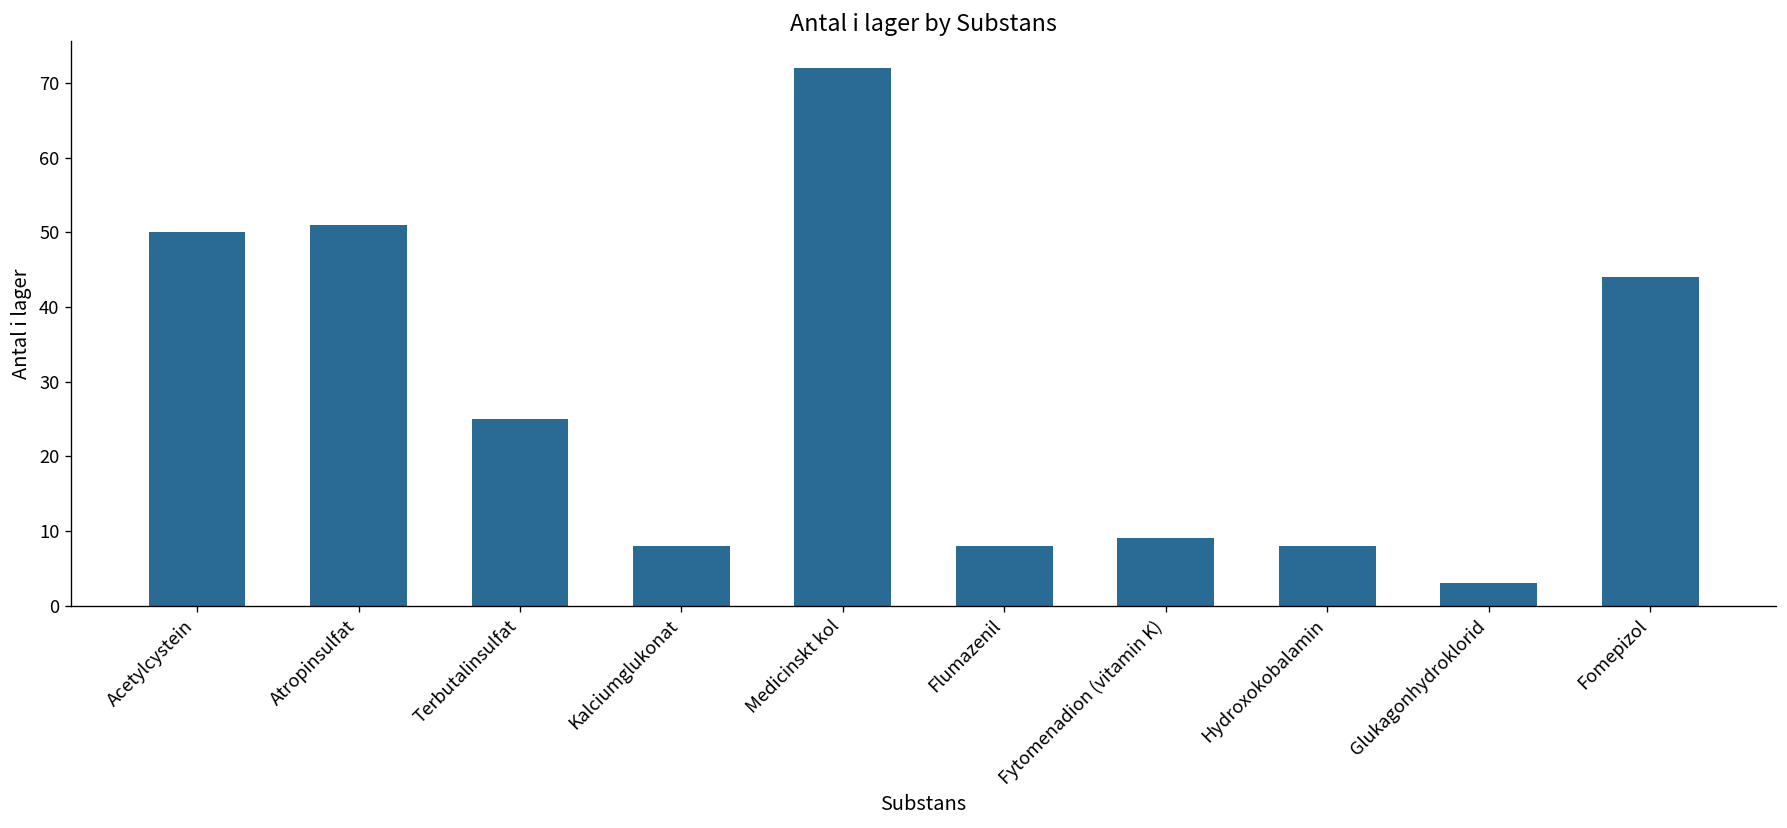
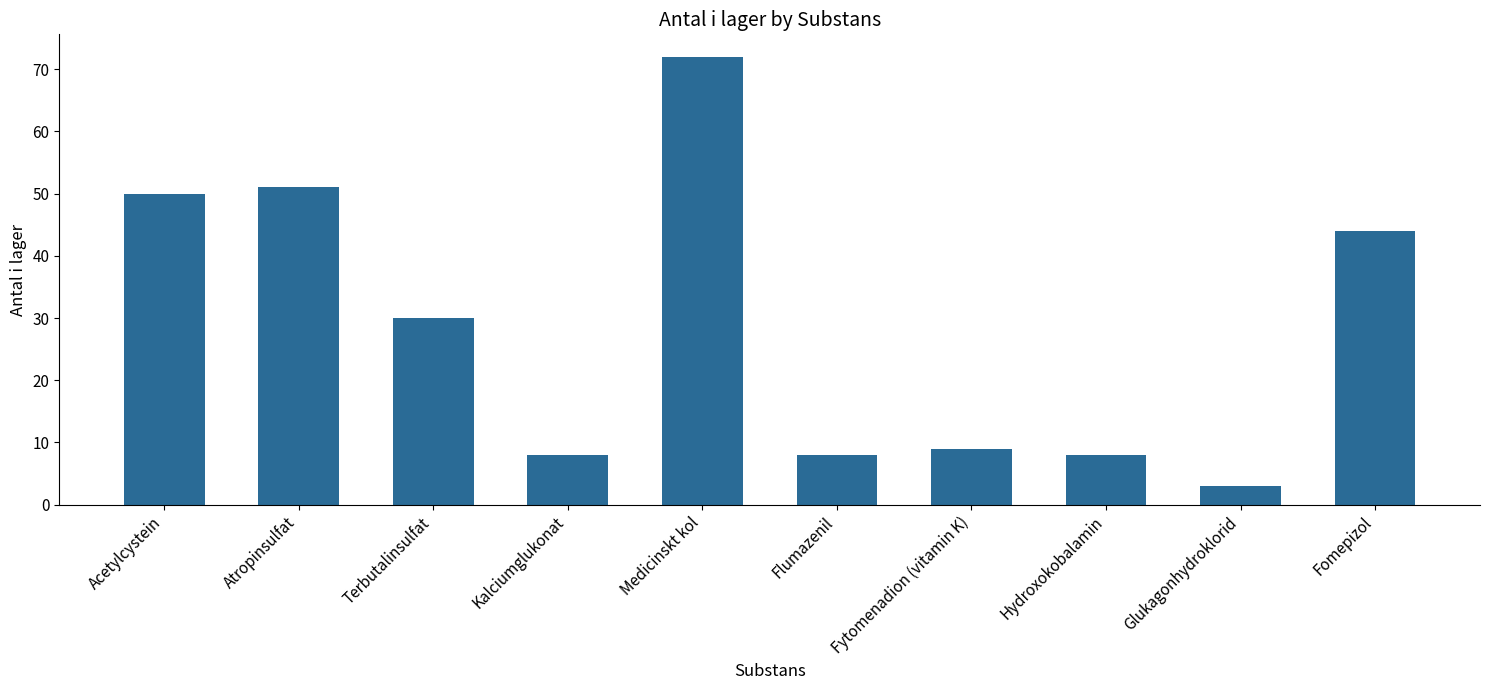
Terbutalinsulfat: 25 -> 30
